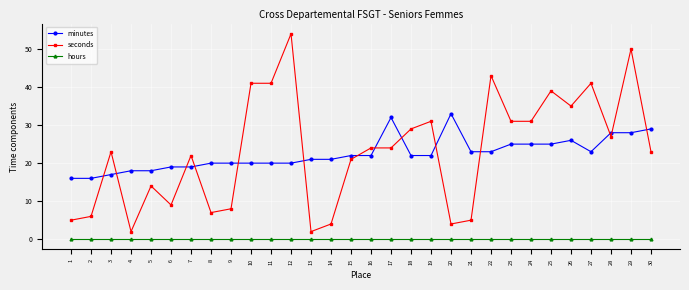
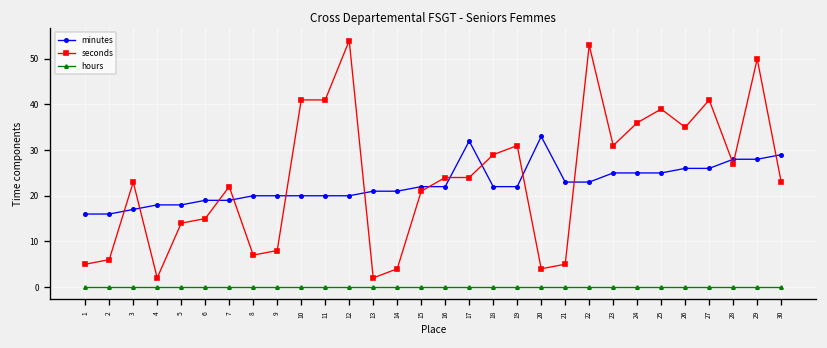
seconds, 6: 9 -> 15
seconds, 22: 43 -> 53
seconds, 24: 31 -> 36
minutes, 27: 23 -> 26
